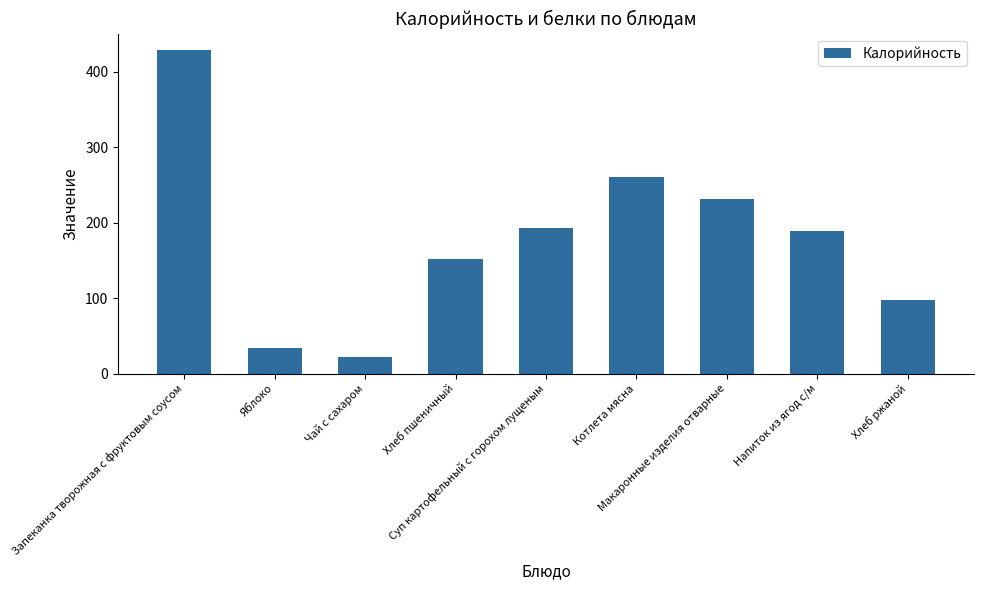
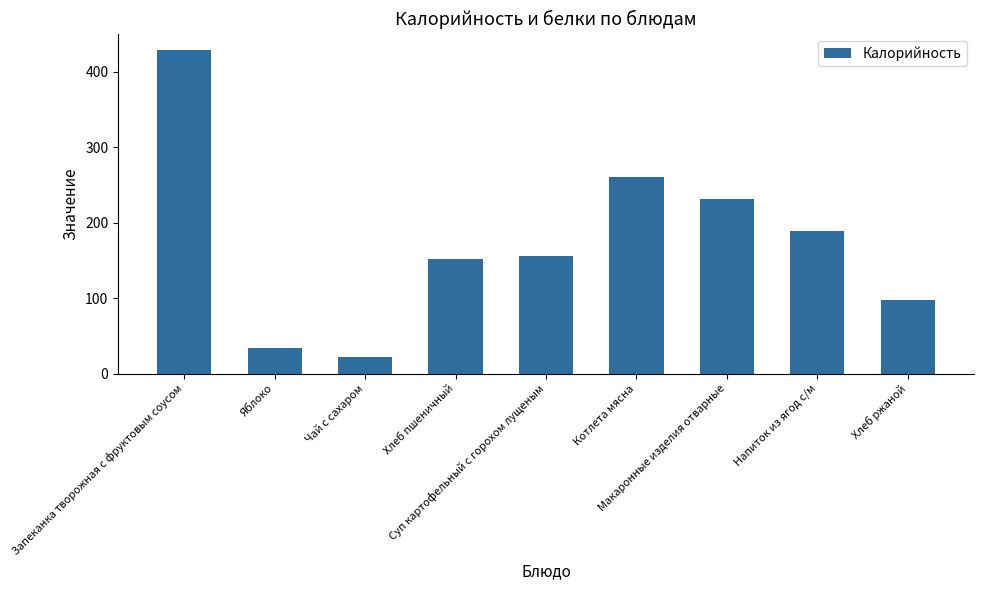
Суп картофельный с горохом лущеным: 190 -> 160
